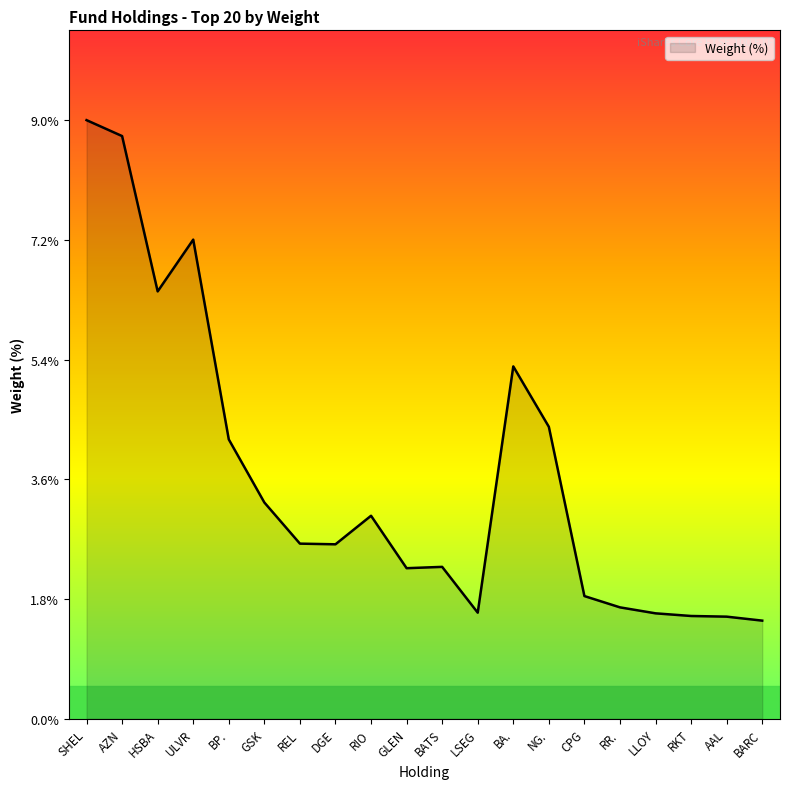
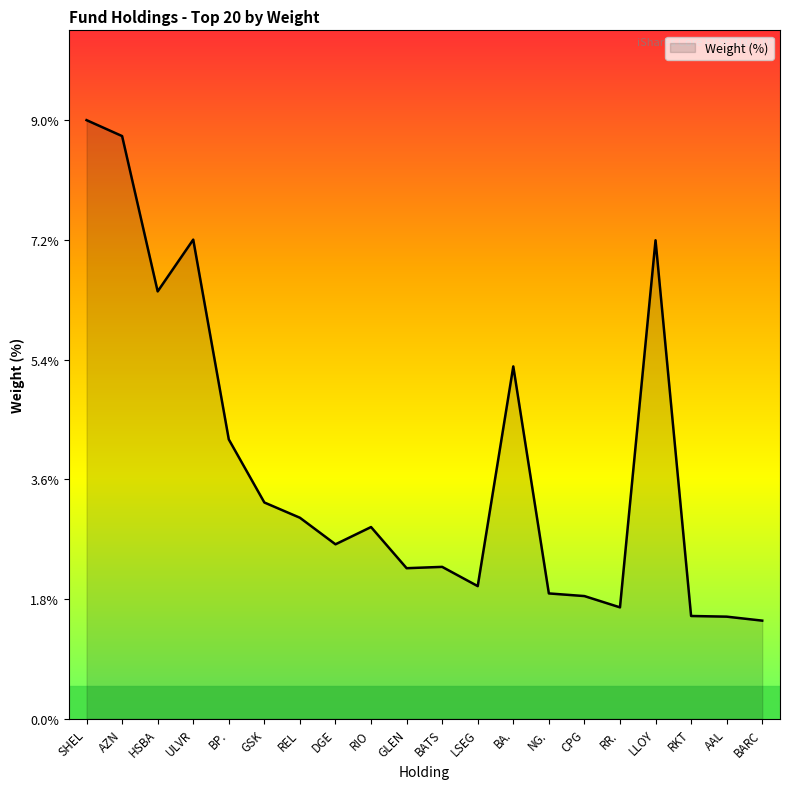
REL: 2.6% -> 3.0%
RIO: 3.1% -> 2.9%
LSEG: 1.6% -> 2.0%
NG.: 4.4% -> 1.9%
LLOY: 1.6% -> 7.2%
